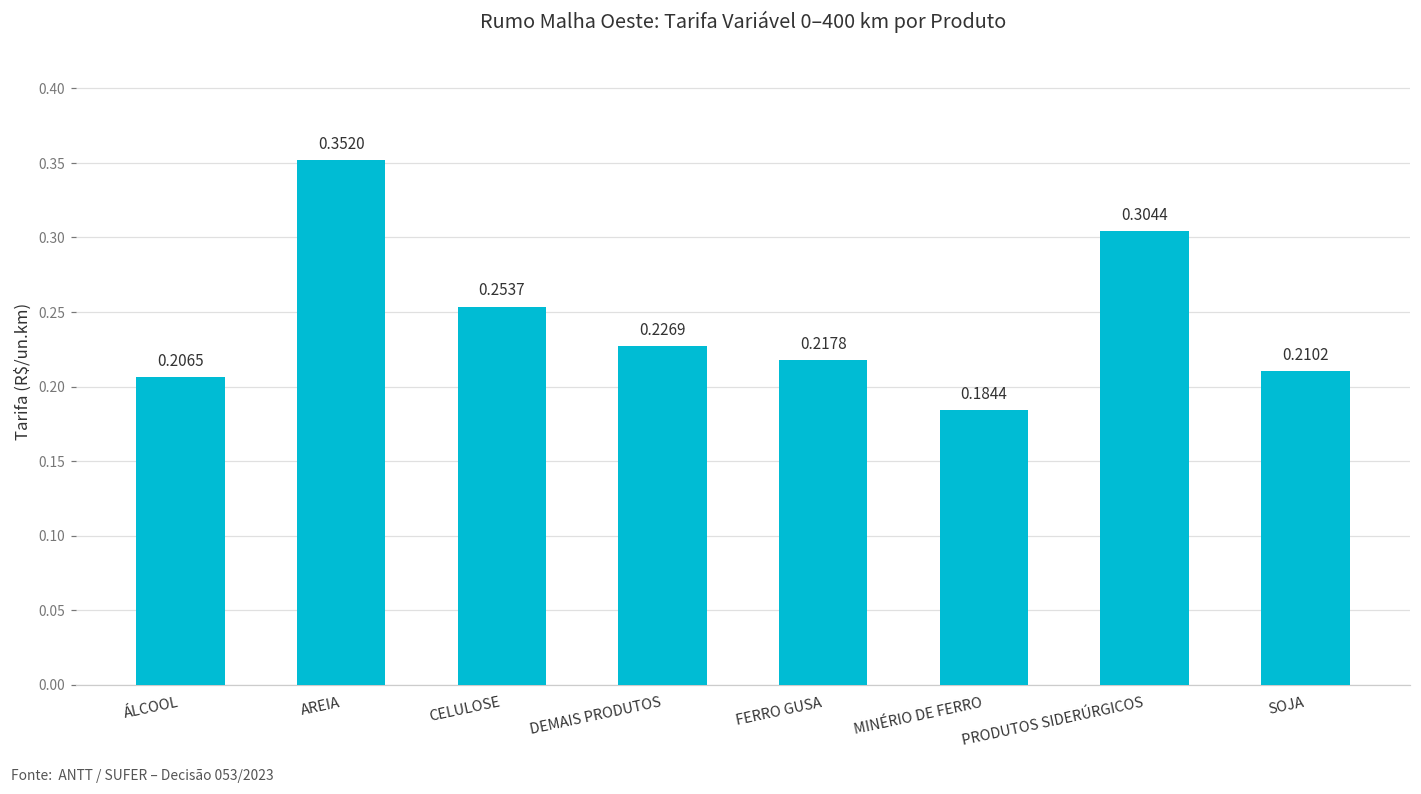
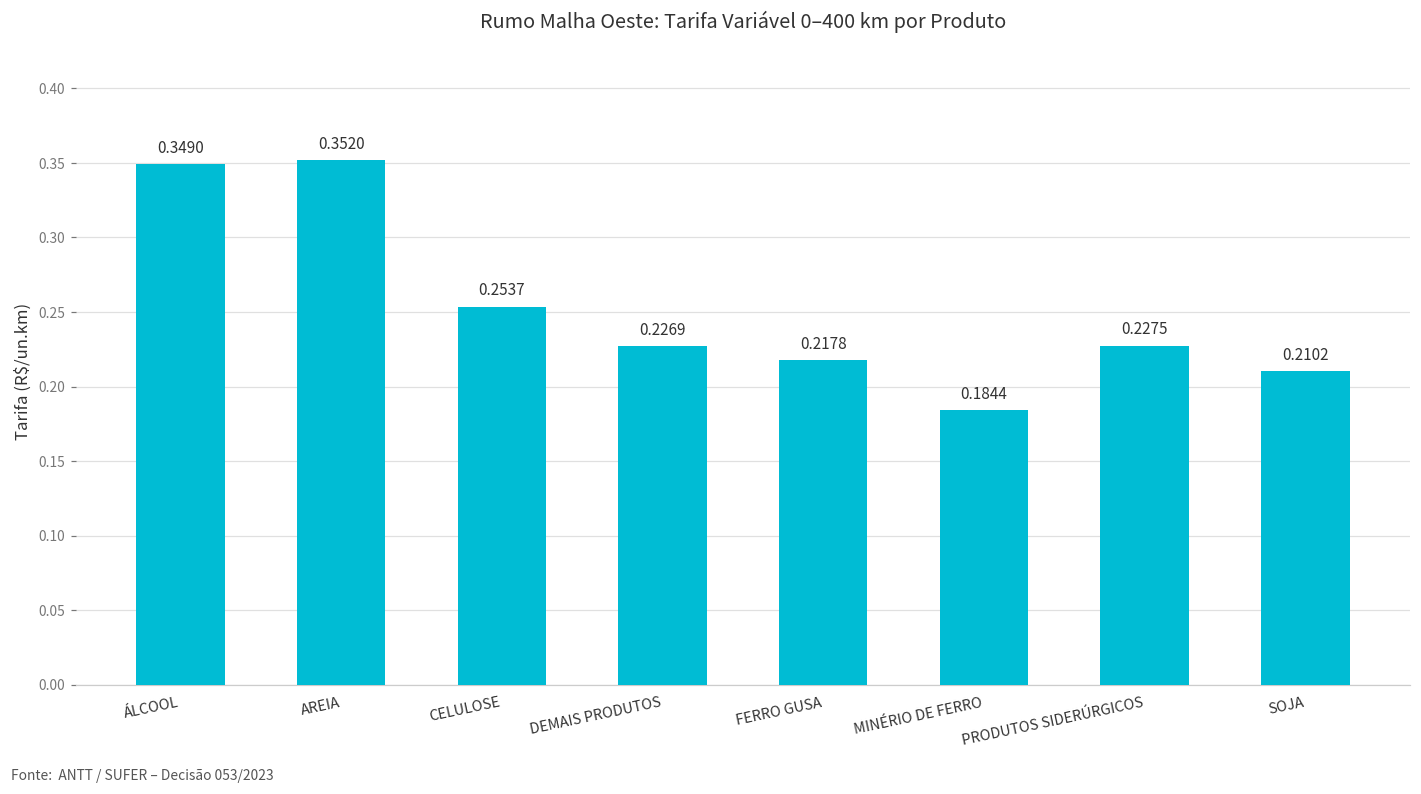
ÁLCOOL: 0.2065 -> 0.3490
PRODUTOS SIDERÚRGICOS: 0.3044 -> 0.2275
